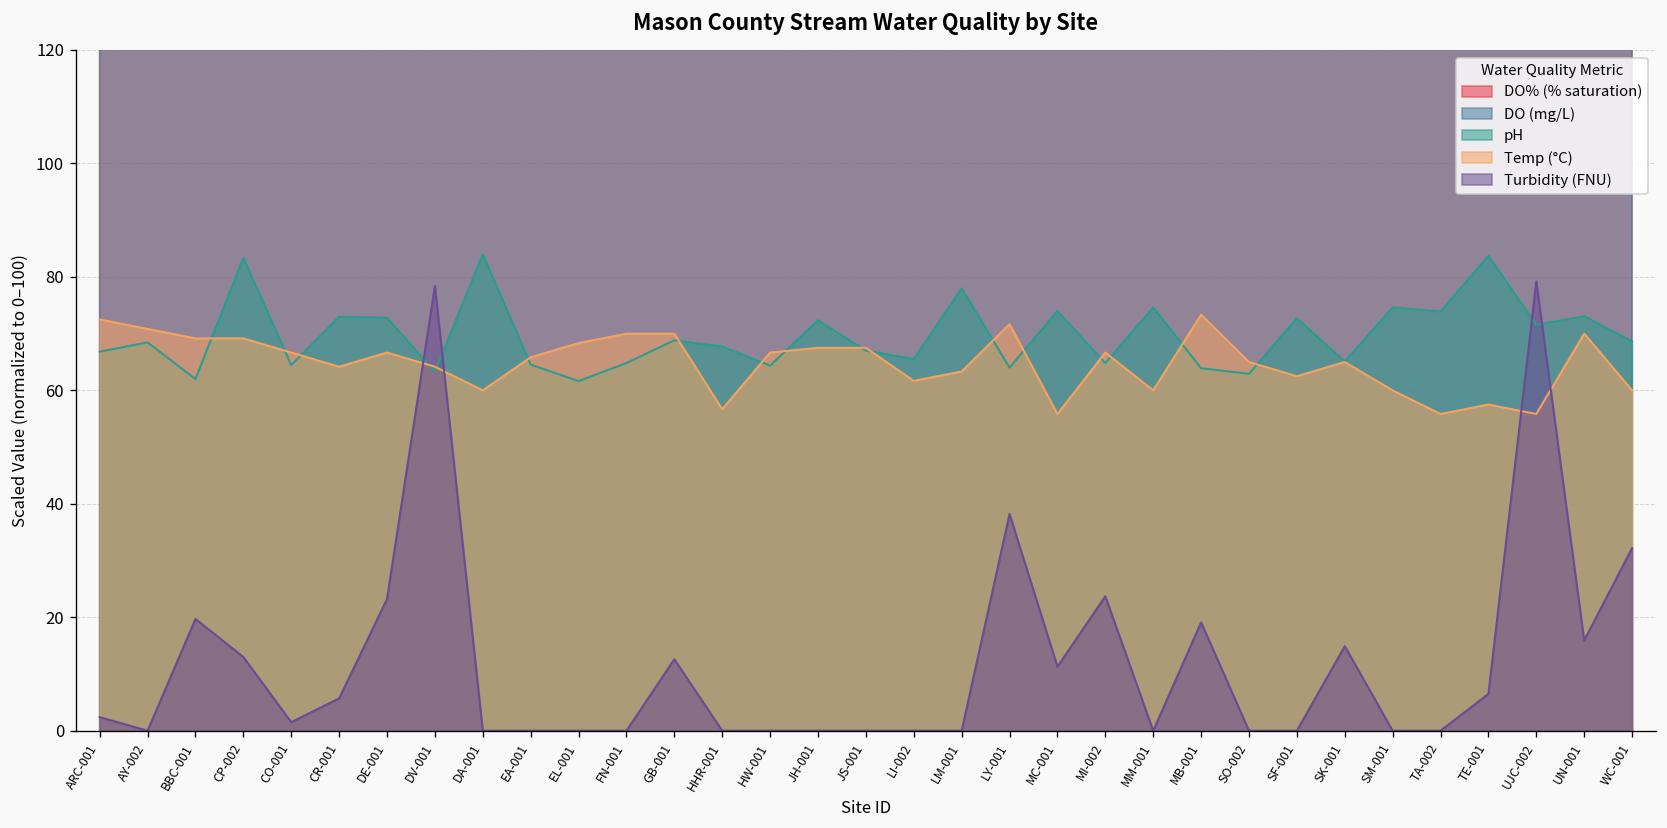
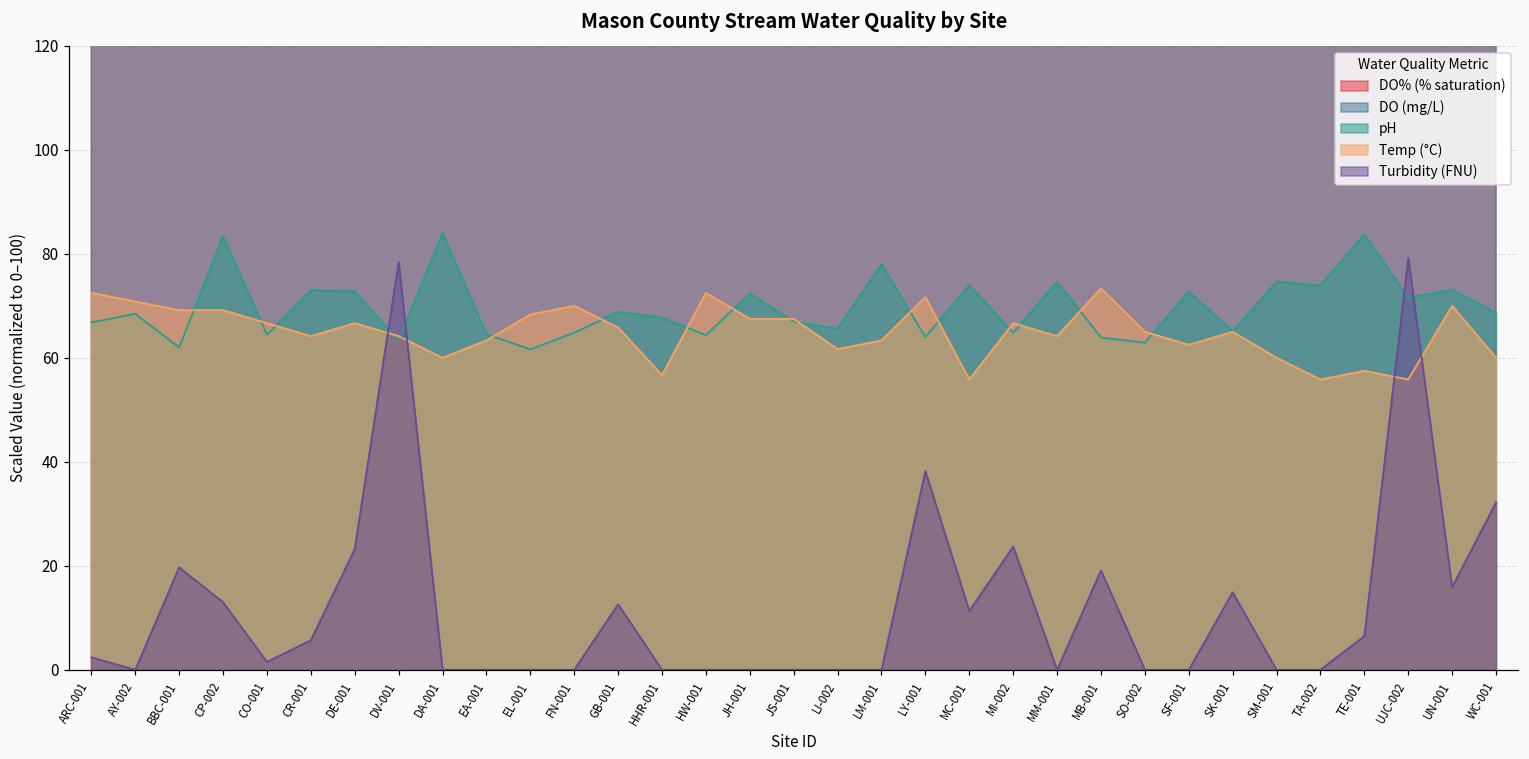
Temp (°C), EA-001: 66 -> 63
Temp (°C), GB-001: 70 -> 66
Temp (°C), HW-001: 67 -> 73
Temp (°C), MM-001: 60 -> 64
